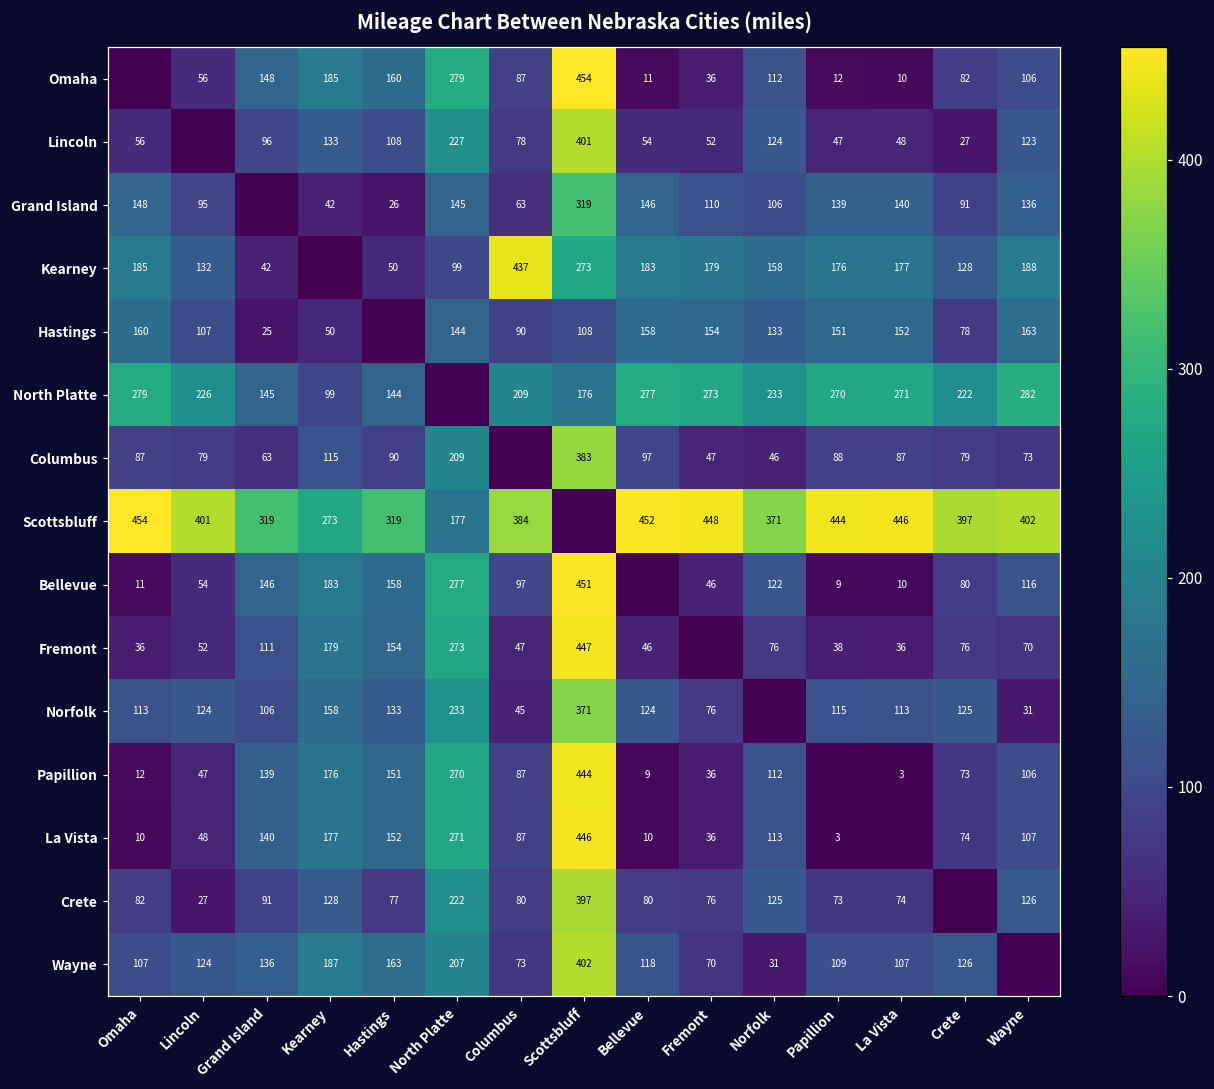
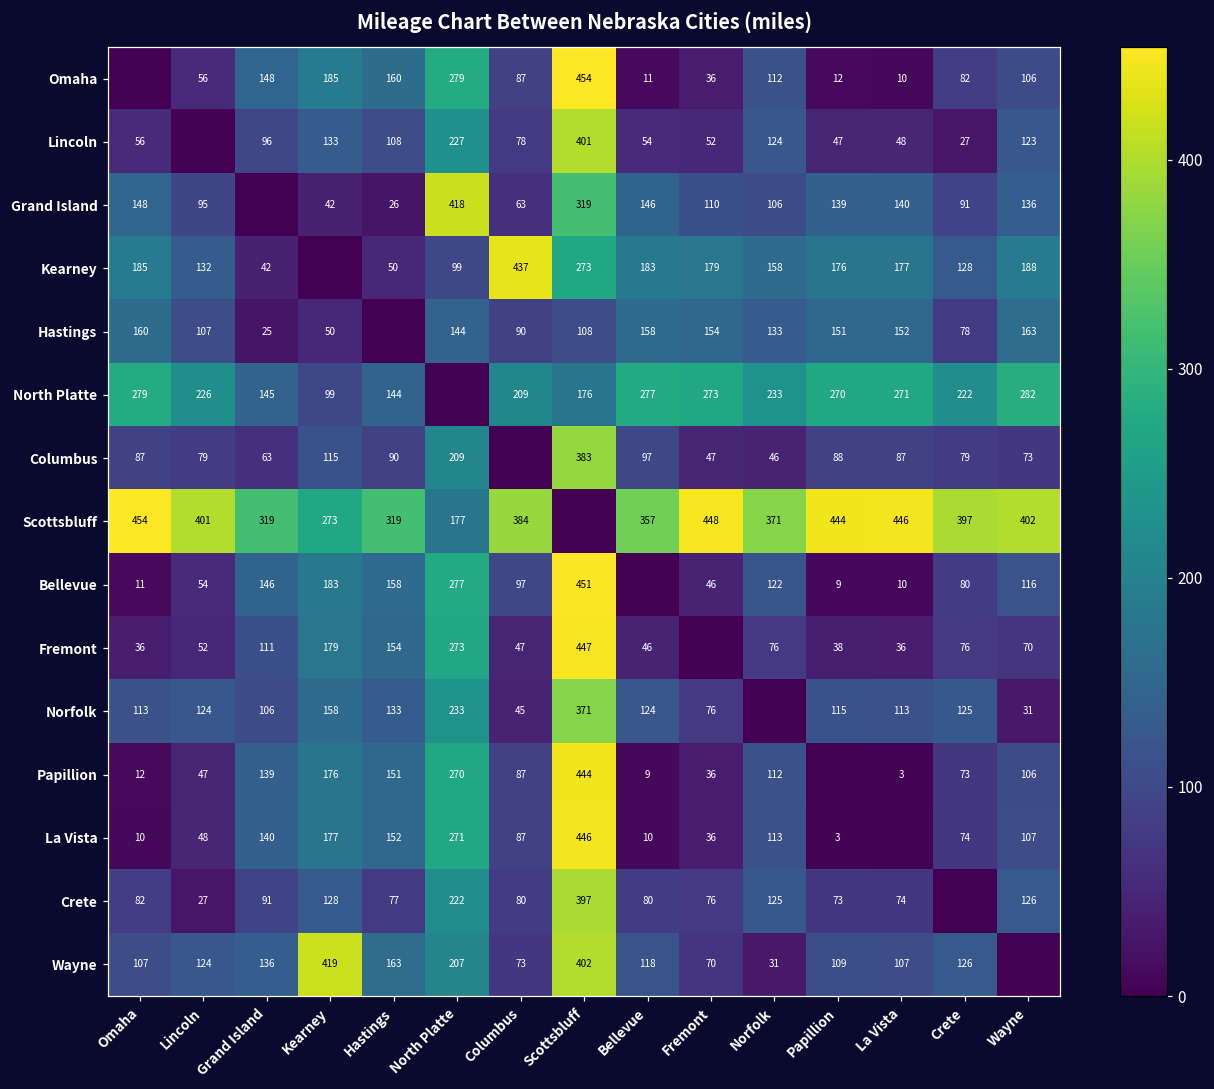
Grand Island, North Platte: 145 -> 418
Scottsbluff, Bellevue: 452 -> 357
Wayne, Kearney: 187 -> 419
